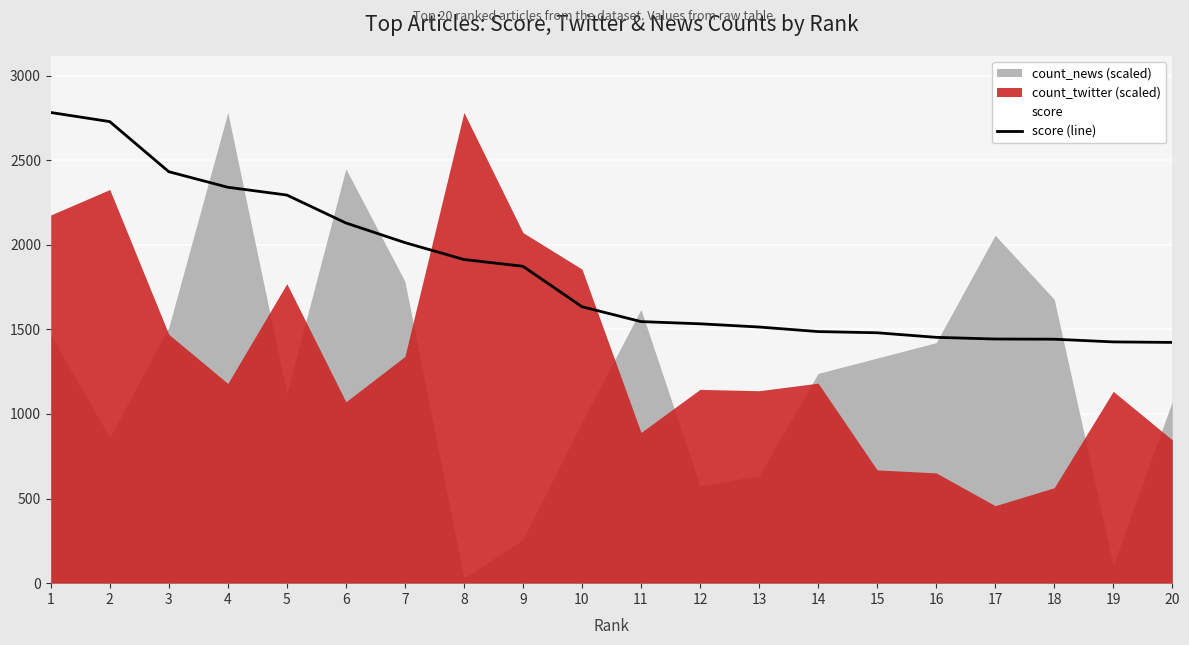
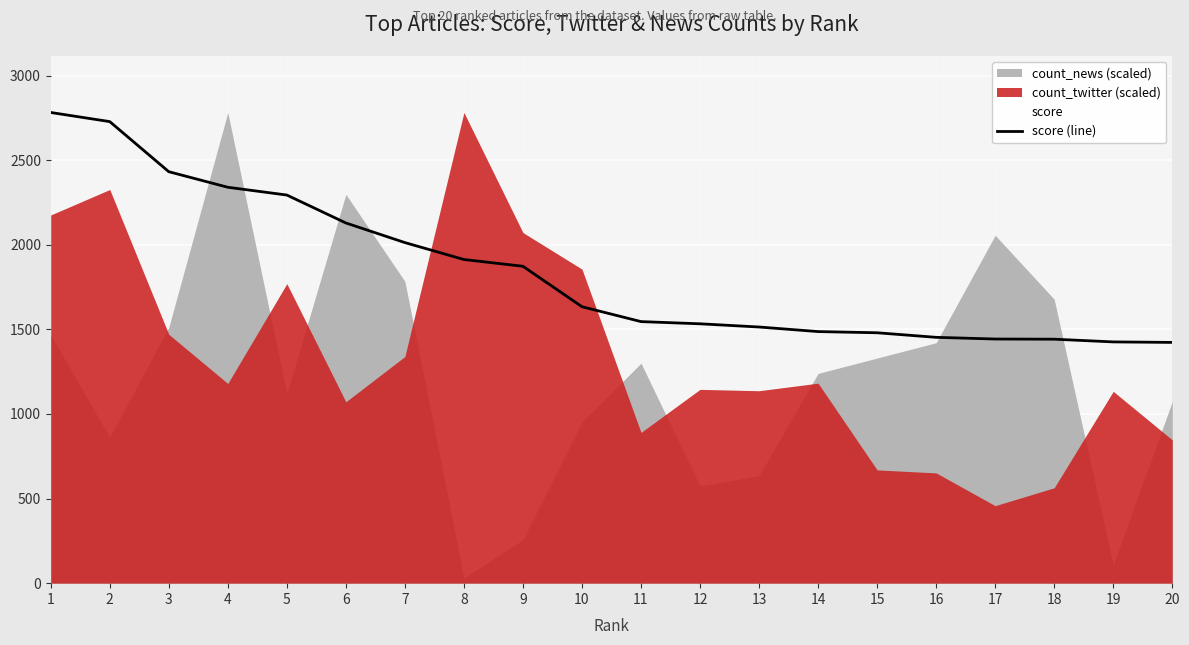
count_news (scaled), 6: 2450 -> 2300
count_news (scaled), 11: 1620 -> 1300
